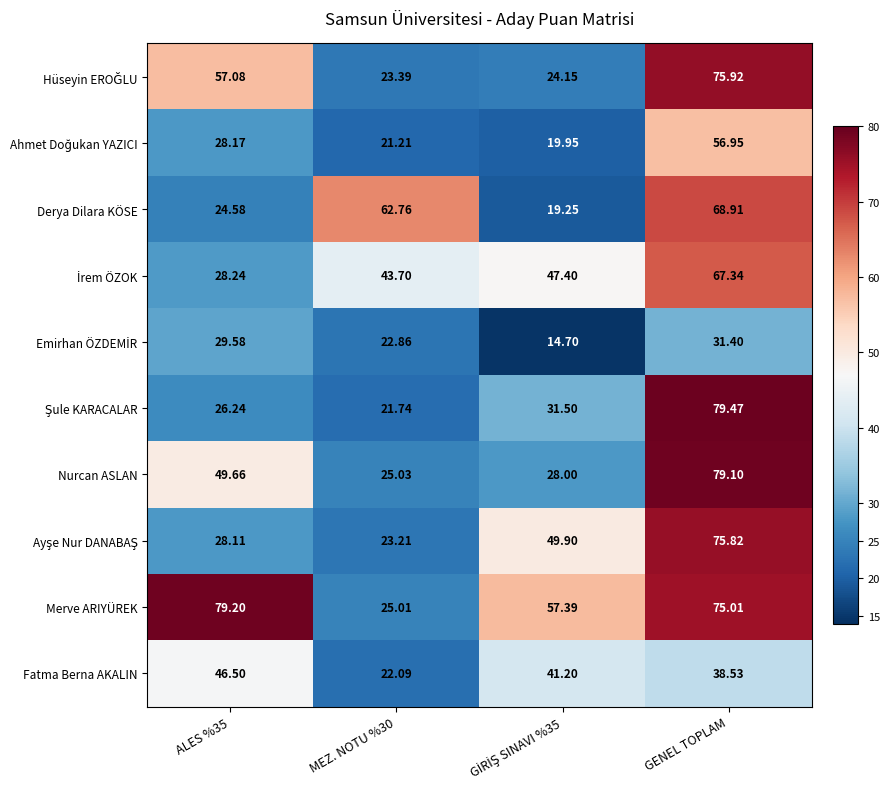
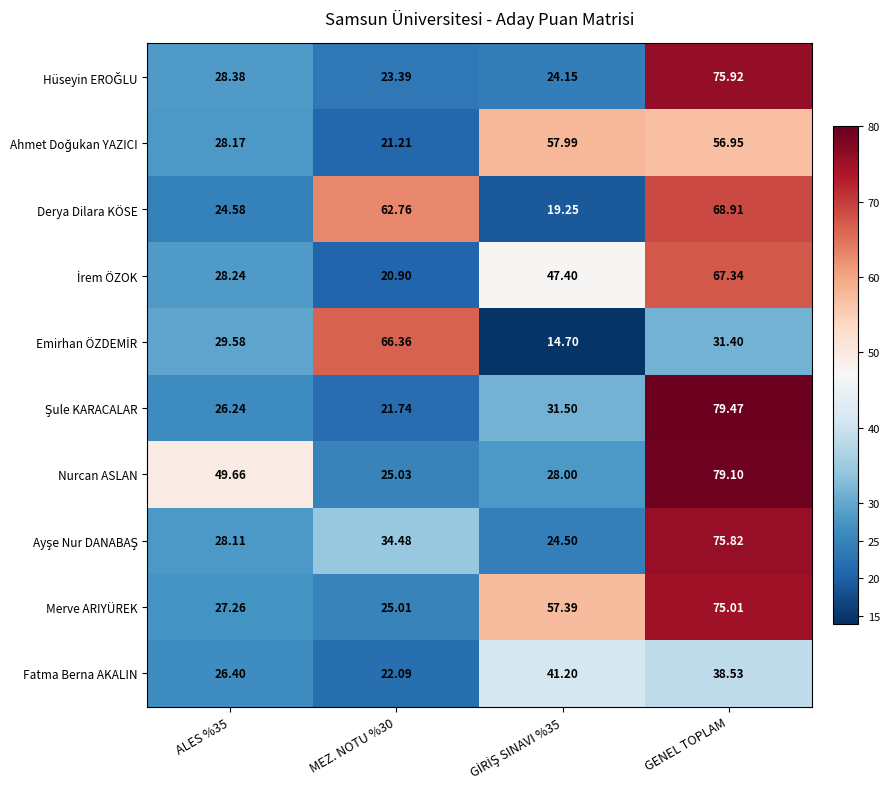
Hüseyin EROĞLU, ALES %35: 57.08 -> 28.38
Ahmet Doğukan YAZICI, GİRİŞ SINAVI %35: 19.95 -> 57.99
İrem ÖZOK, MEZ. NOTU %30: 43.70 -> 20.90
Emirhan ÖZDEMİR, MEZ. NOTU %30: 22.86 -> 66.36
Ayşe Nur DANABAŞ, MEZ. NOTU %30: 23.21 -> 34.48
Ayşe Nur DANABAŞ, GİRİŞ SINAVI %35: 49.90 -> 24.50
Merve ARIYÜREK, ALES %35: 79.20 -> 27.26
Fatma Berna AKALIN, ALES %35: 46.50 -> 26.40
